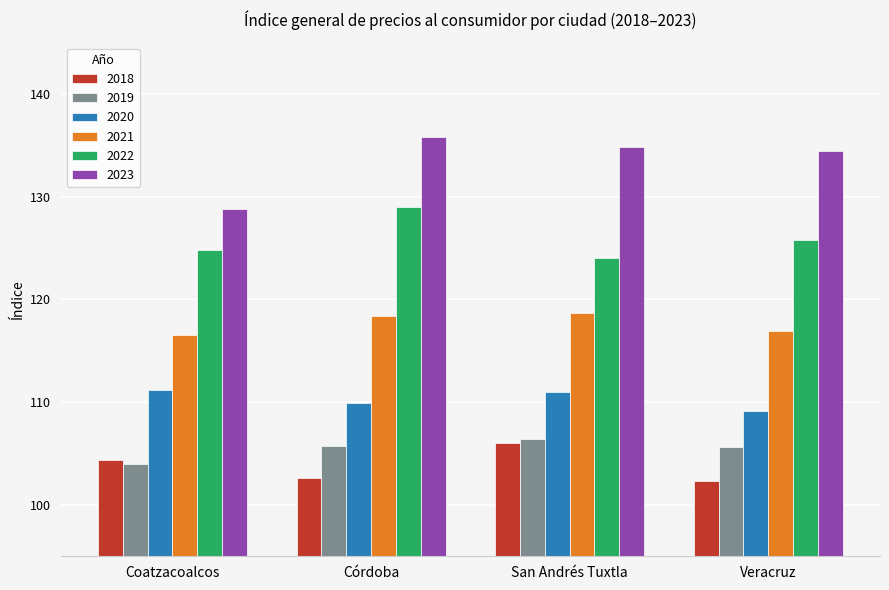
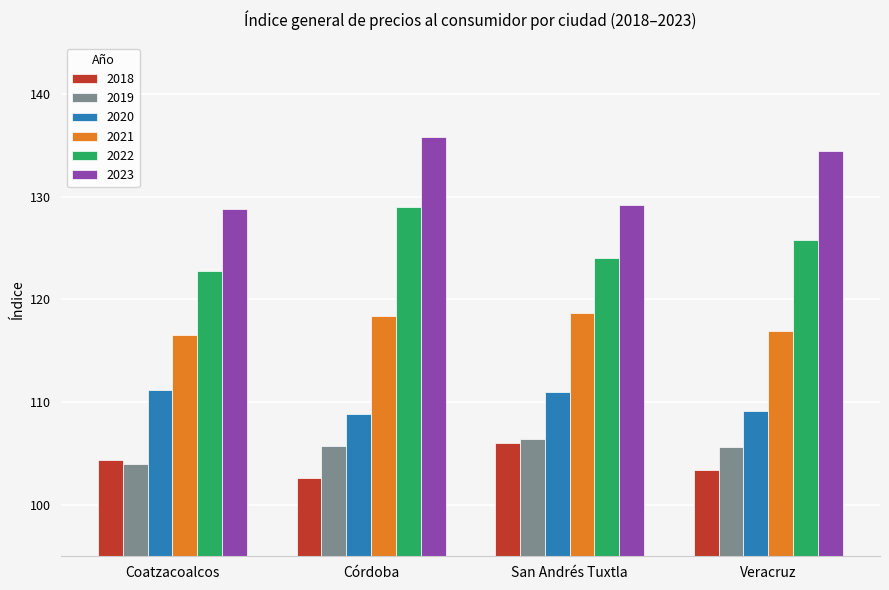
2022, Coatzacoalcos: 124.8 -> 122.7
2020, Córdoba: 109.9 -> 108.8
2023, San Andrés Tuxtla: 134.8 -> 129.2
2018, Veracruz: 102.4 -> 103.4
